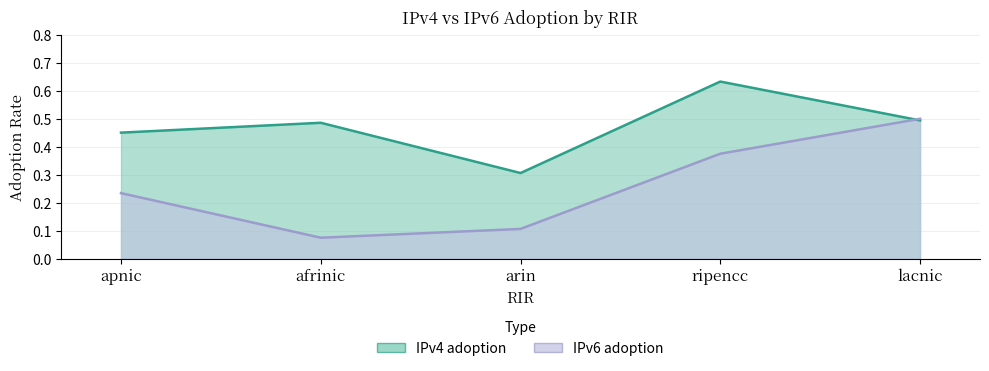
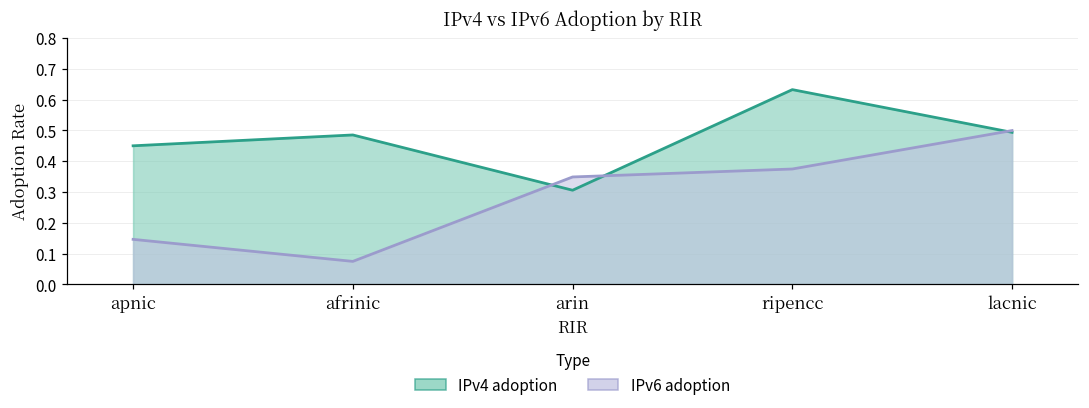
IPv6 adoption, apnic: 0.23 -> 0.15
IPv6 adoption, arin: 0.11 -> 0.35
